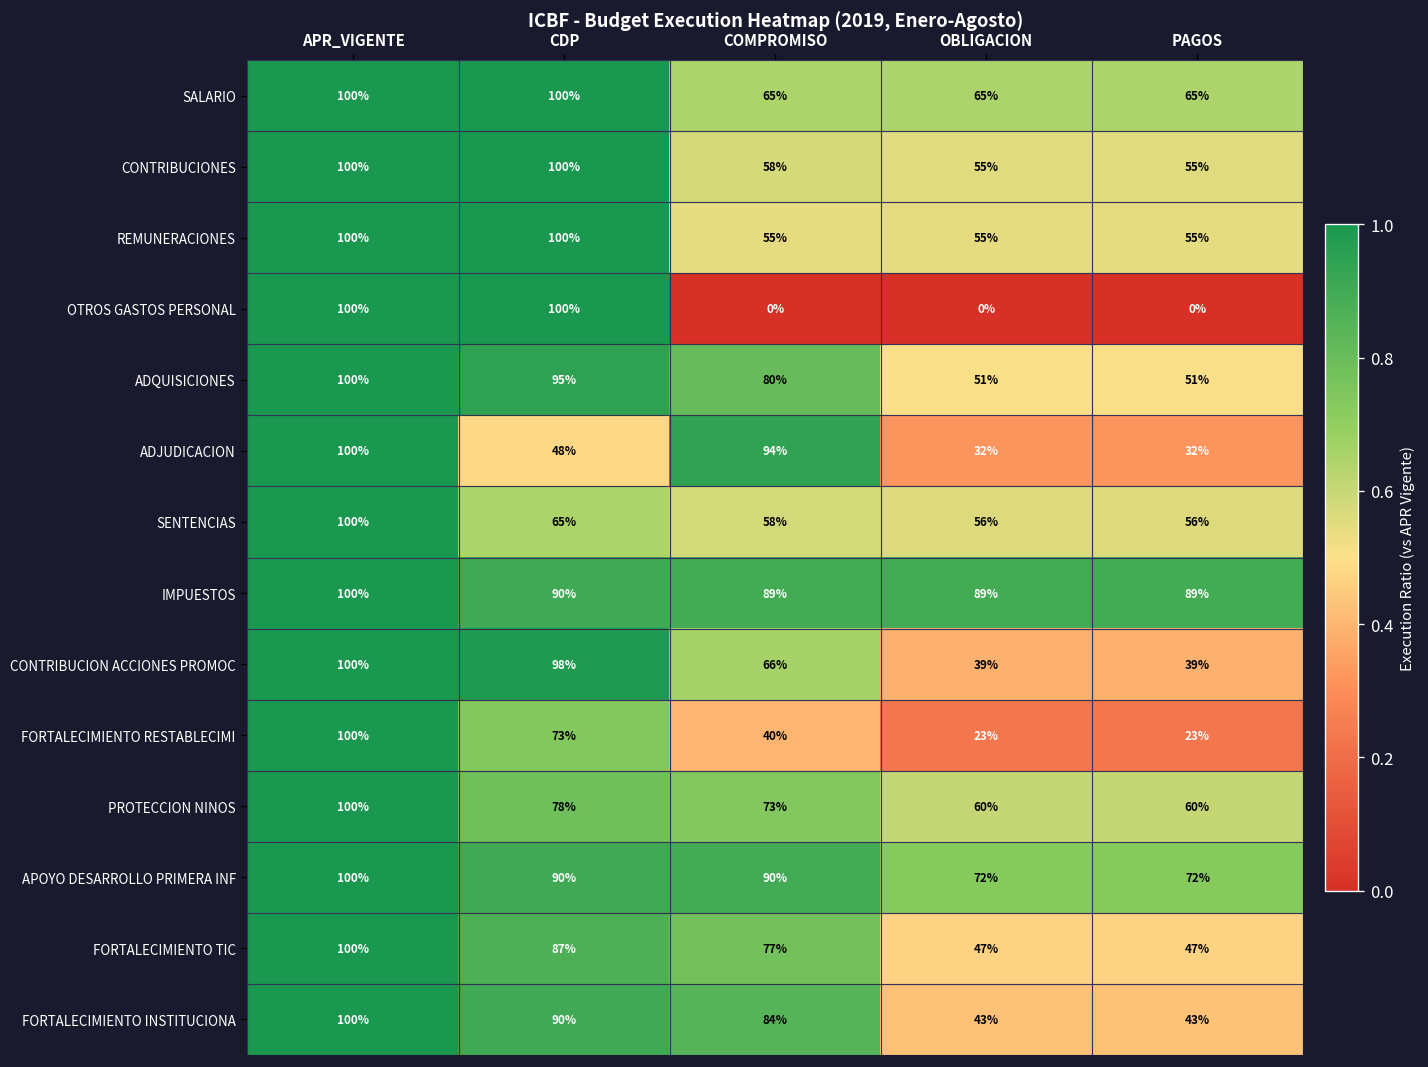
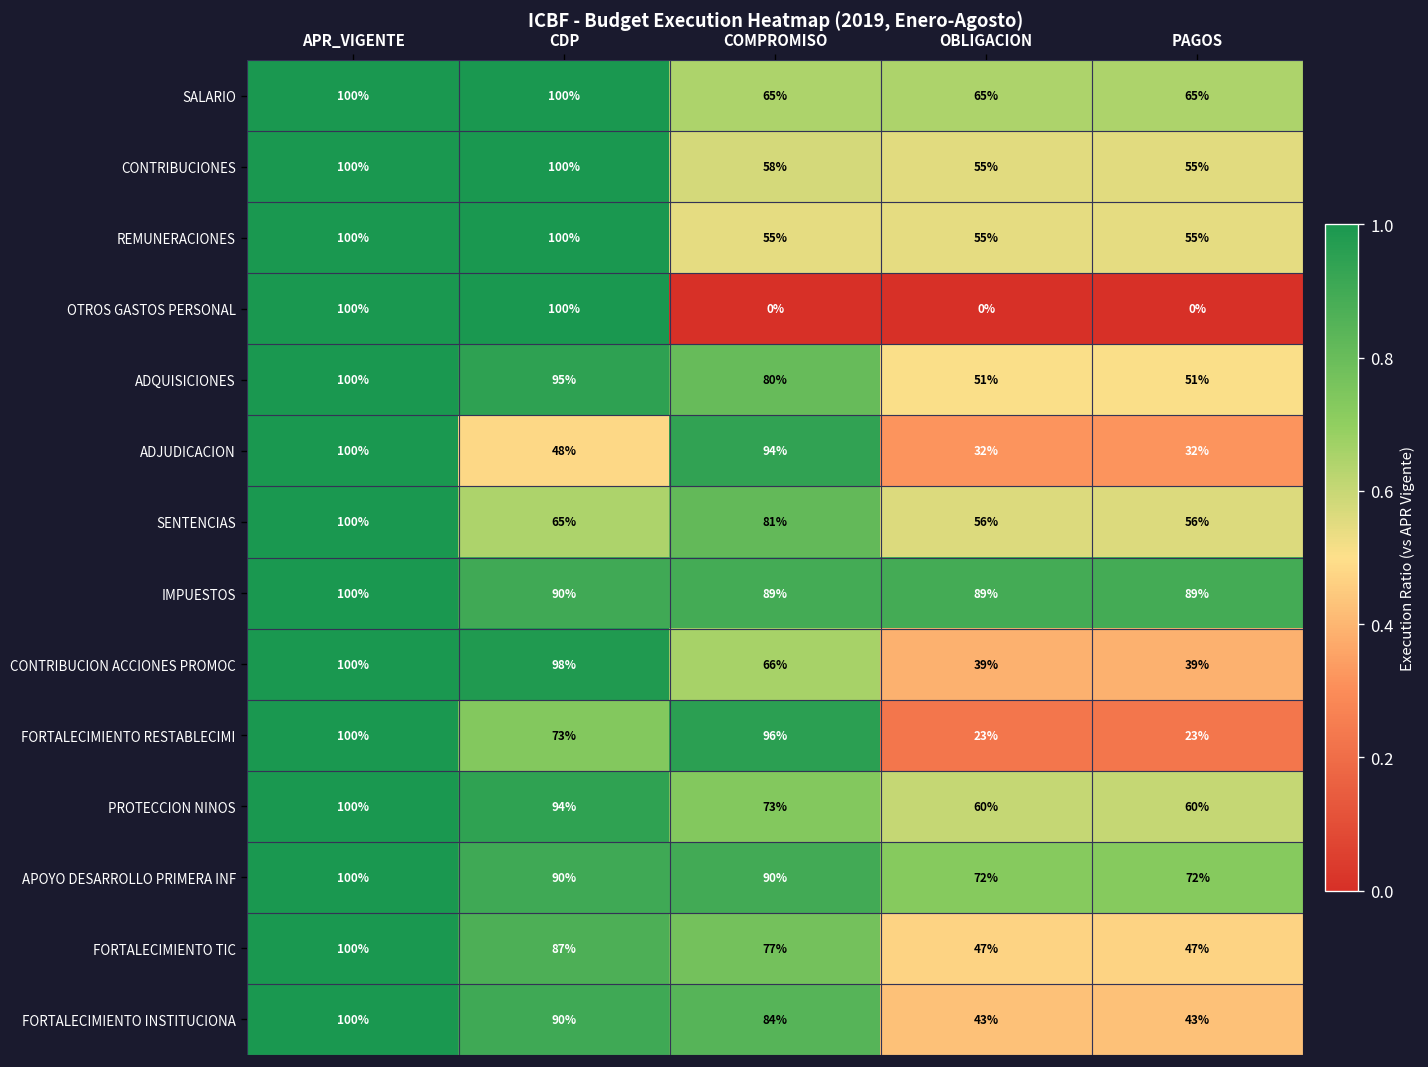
SENTENCIAS, COMPROMISO: 58% -> 81%
FORTALECIMIENTO RESTABLECIMI, COMPROMISO: 40% -> 96%
PROTECCION NINOS, CDP: 78% -> 94%
